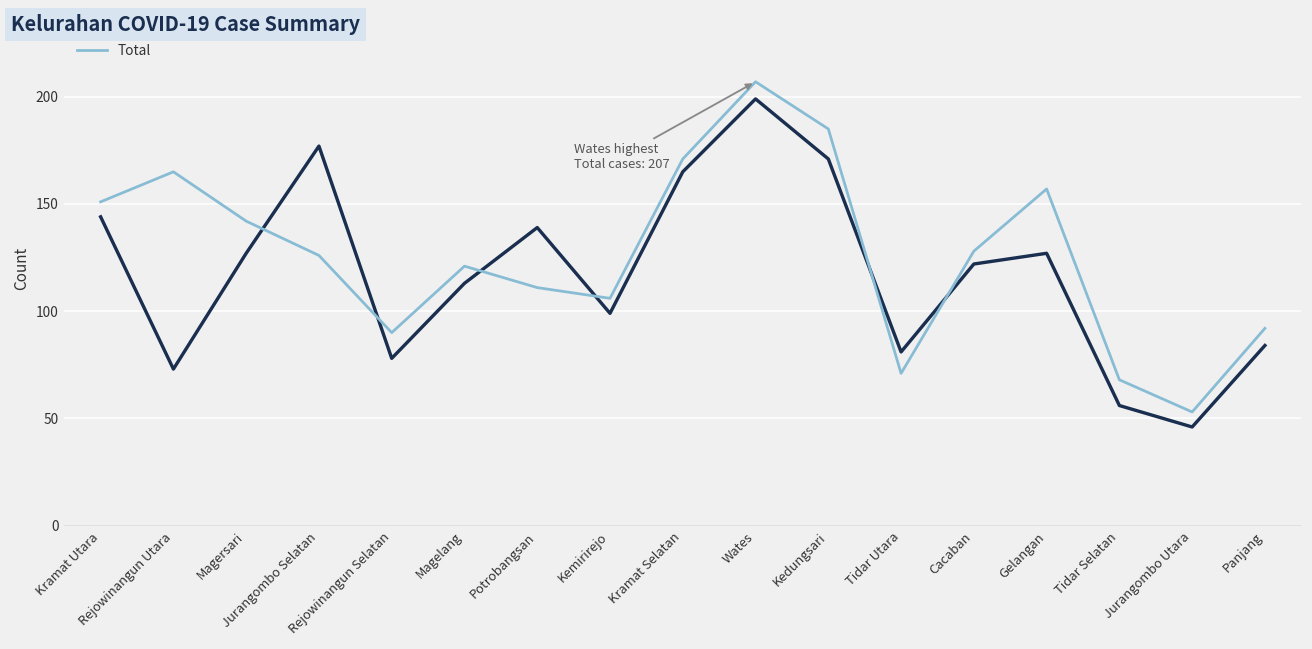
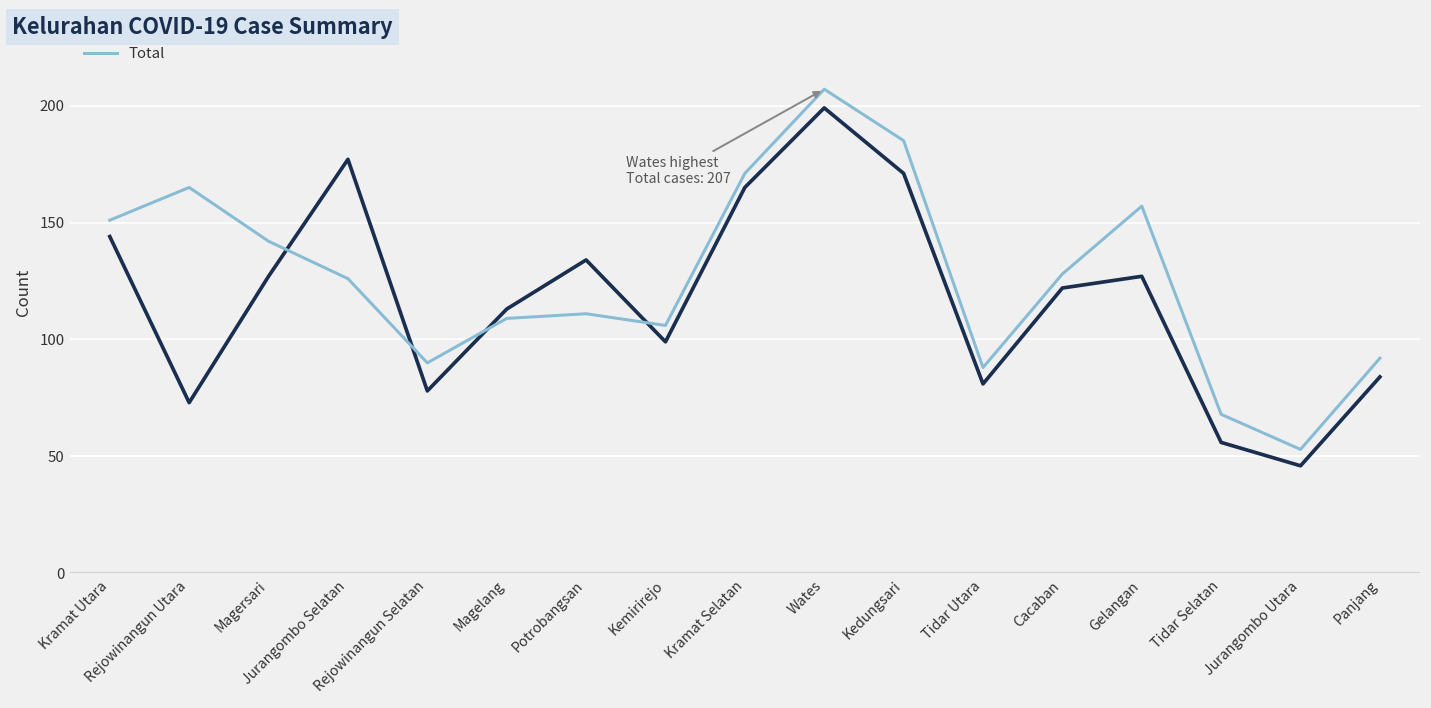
Total, Magelang: 121 -> 109
Sembuh, Potrobangsan: 139 -> 134
Total, Tidar Utara: 71 -> 88
